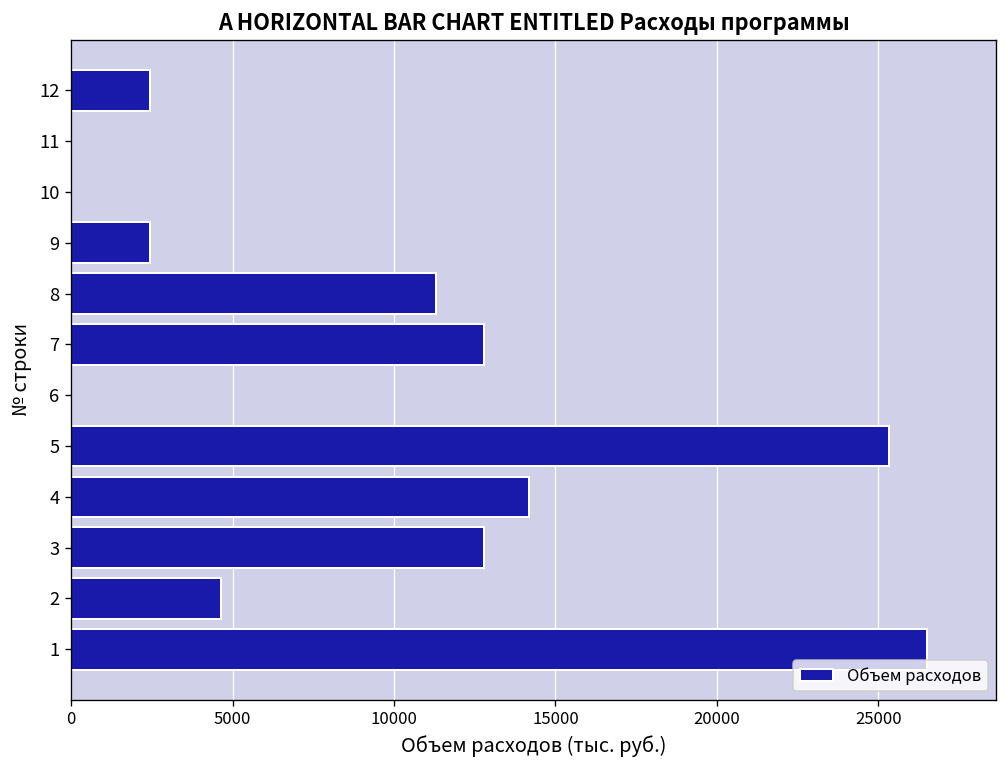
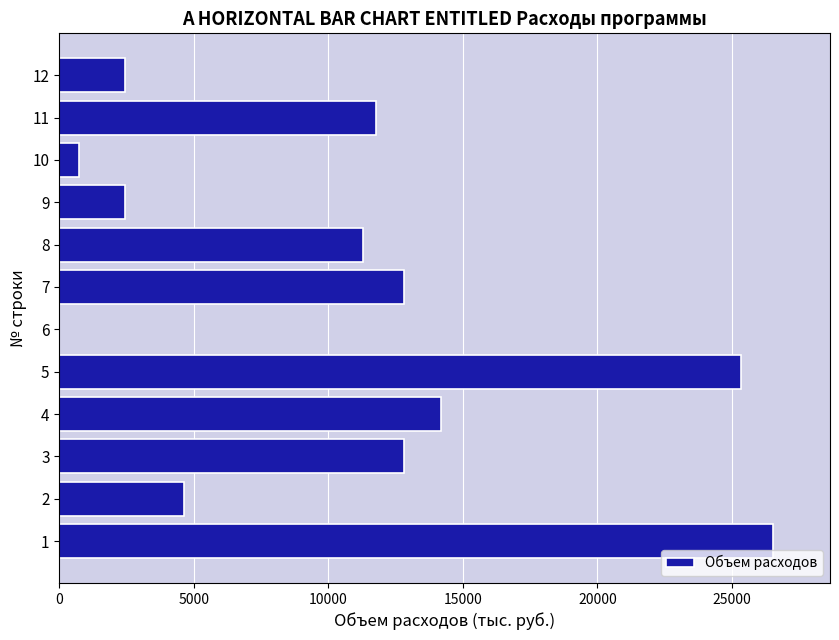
11: 0 -> 11800
10: 0 -> 700
